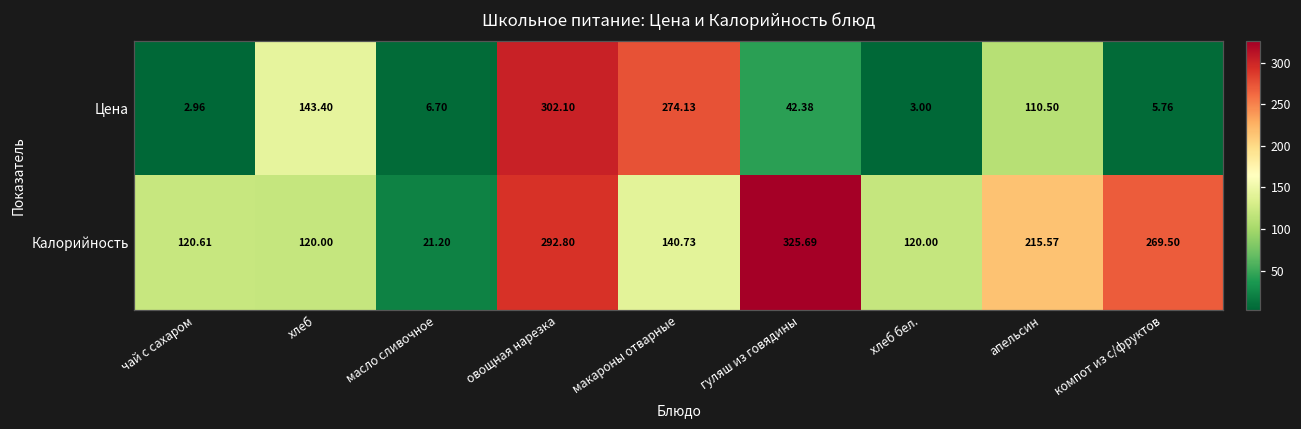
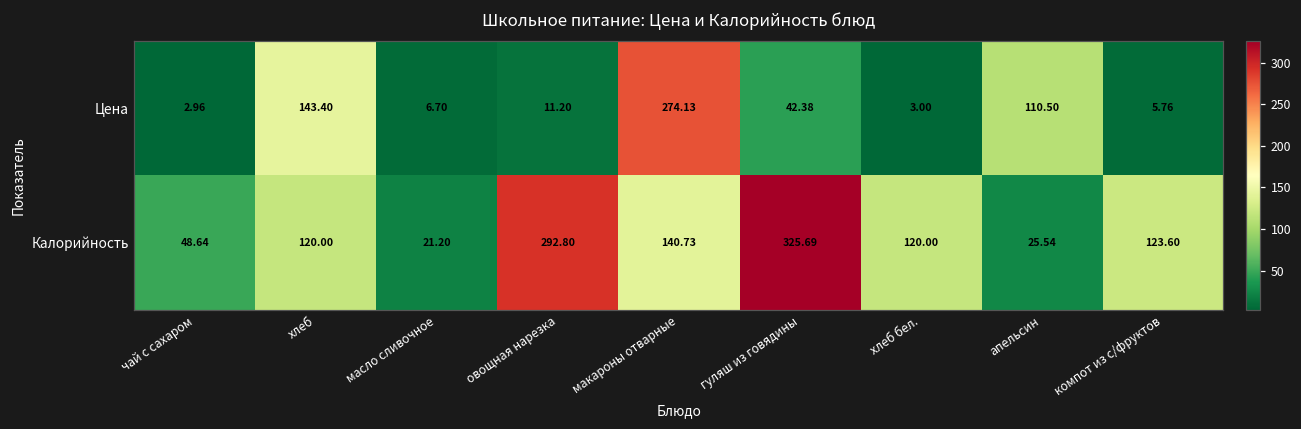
Цена, овощная нарезка: 302.10 -> 11.20
Калорийность, чай с сахаром: 120.61 -> 48.64
Калорийность, апельсин: 215.57 -> 25.54
Калорийность, компот из с/фруктов: 269.50 -> 123.60
